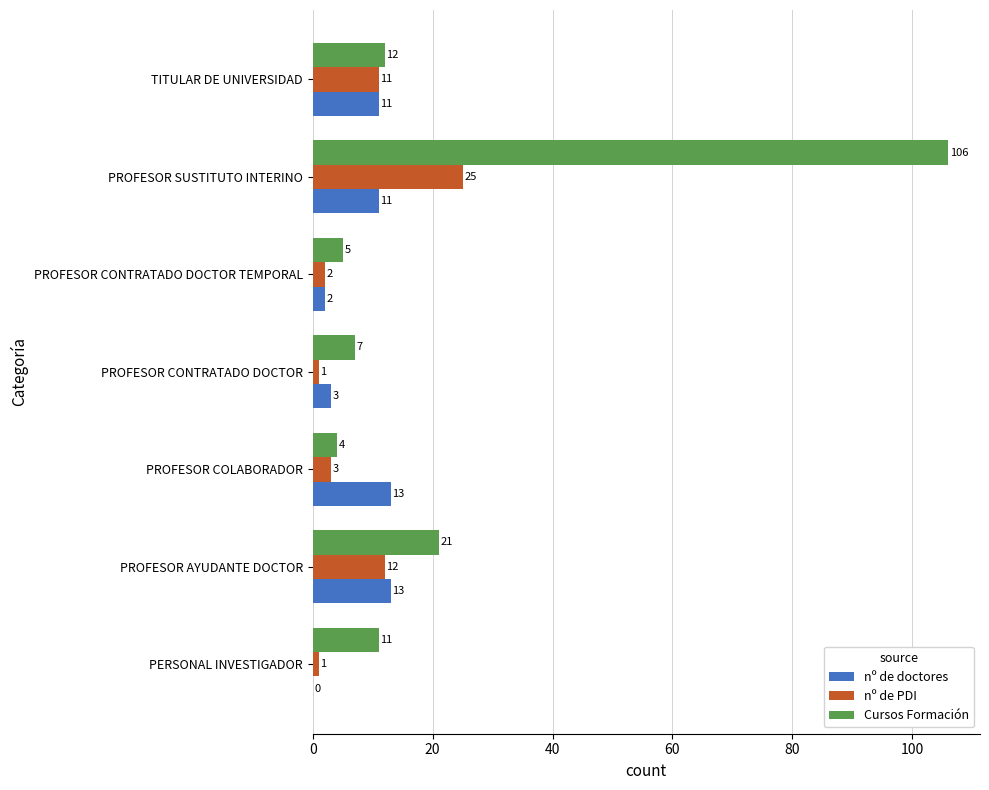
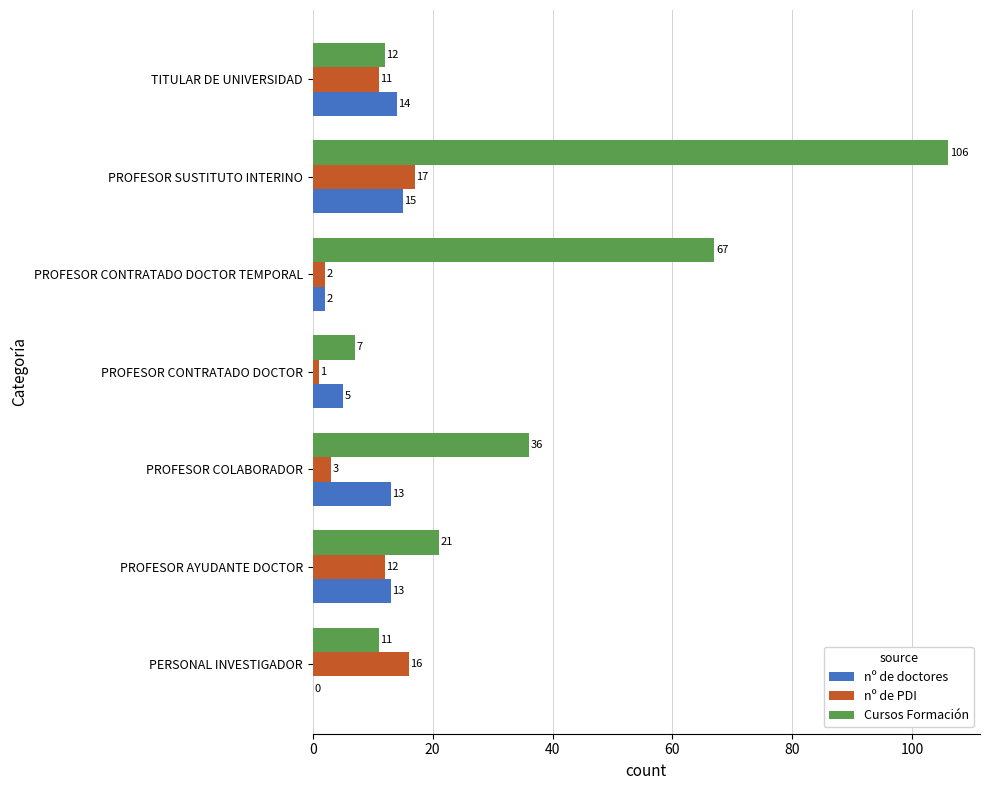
nº de doctores, TITULAR DE UNIVERSIDAD: 11 -> 14
nº de PDI, PROFESOR SUSTITUTO INTERINO: 25 -> 17
nº de doctores, PROFESOR SUSTITUTO INTERINO: 11 -> 15
Cursos Formación, PROFESOR CONTRATADO DOCTOR TEMPORAL: 5 -> 67
nº de doctores, PROFESOR CONTRATADO DOCTOR: 3 -> 5
Cursos Formación, PROFESOR COLABORADOR: 4 -> 36
nº de PDI, PERSONAL INVESTIGADOR: 1 -> 16
